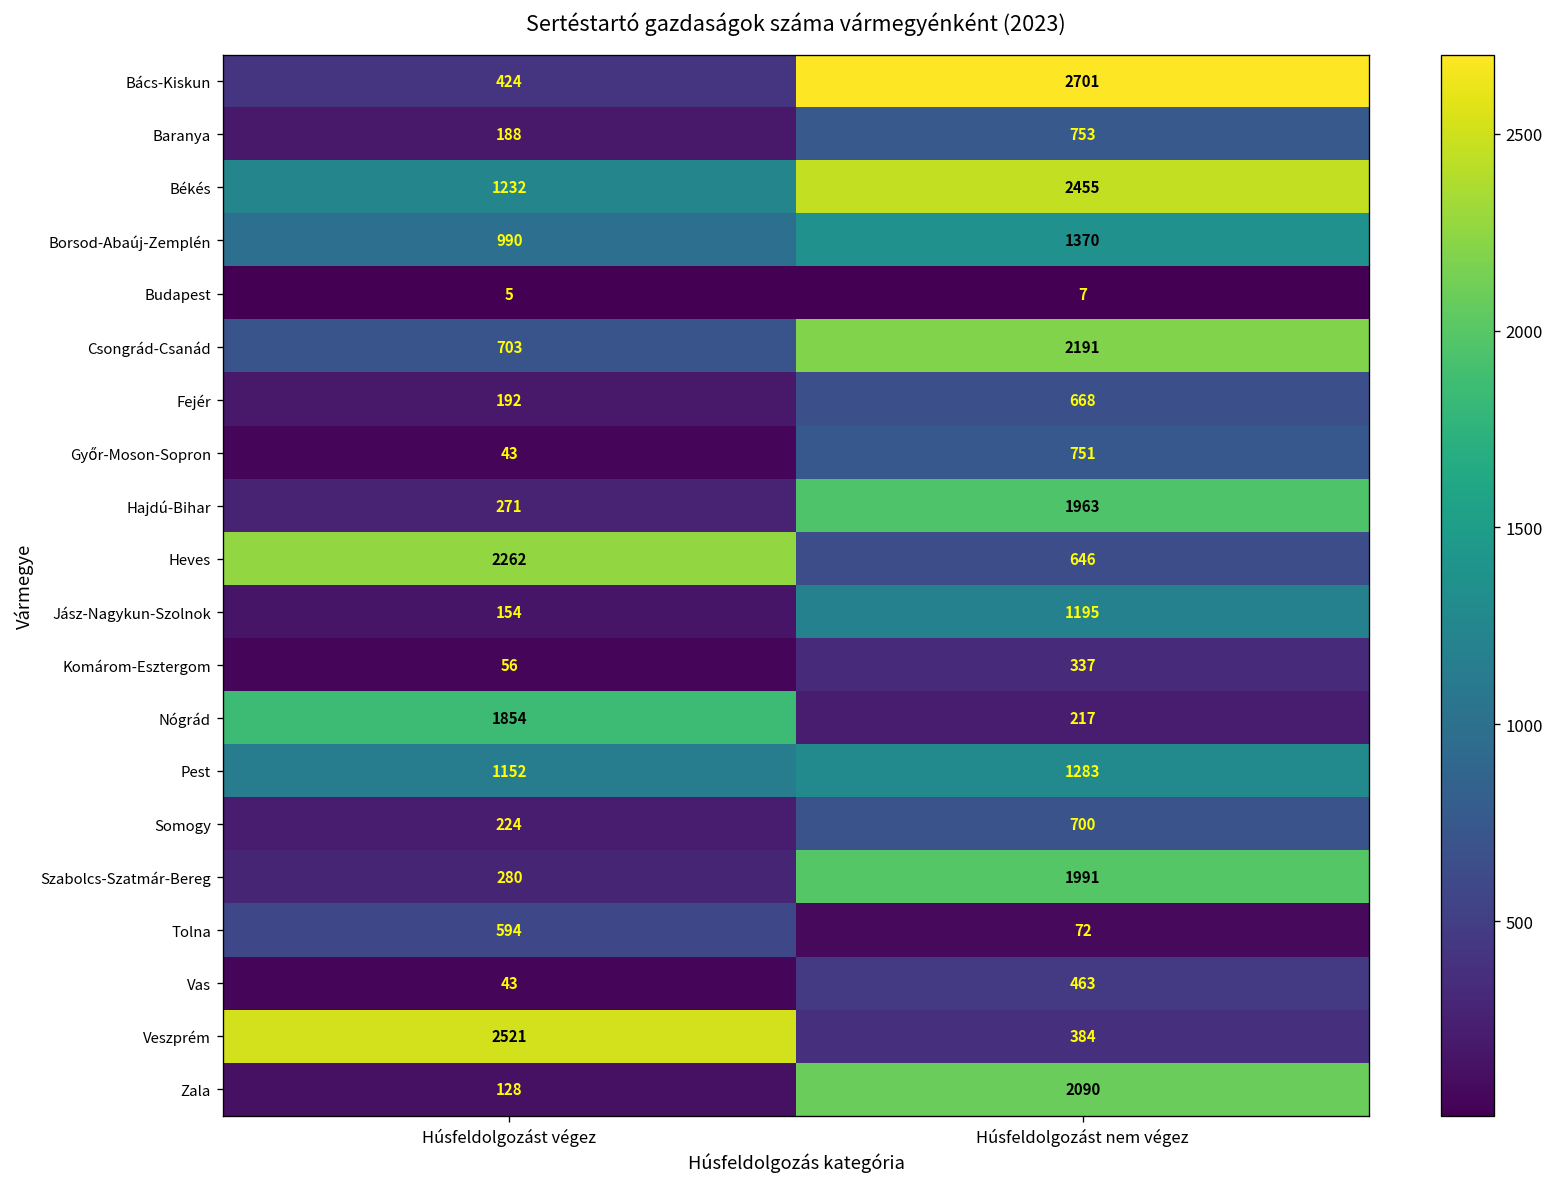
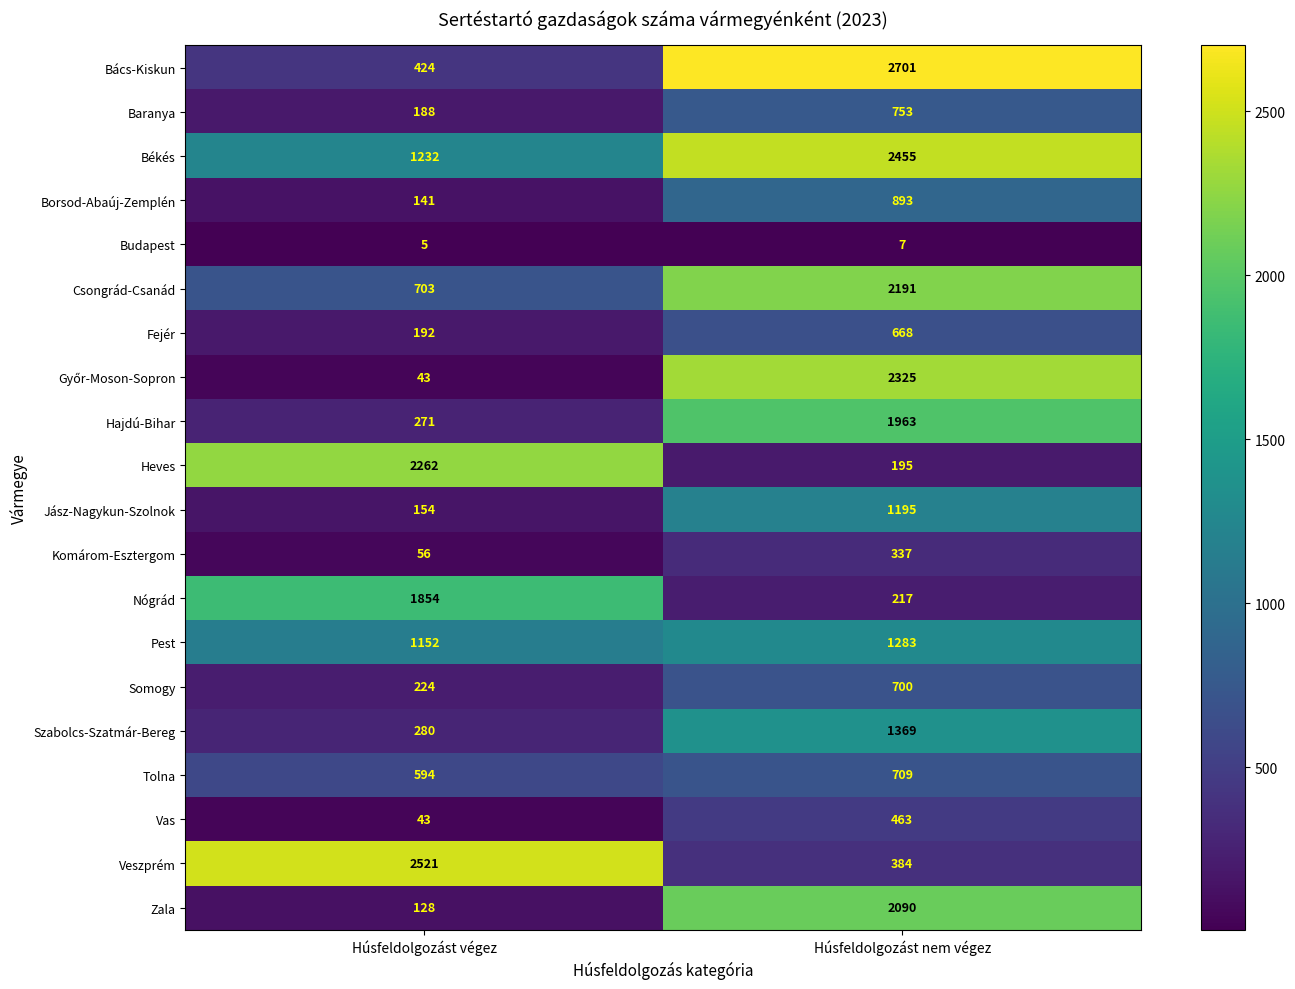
Borsod-Abaúj-Zemplén, Húsfeldolgozást végez: 990 -> 141
Borsod-Abaúj-Zemplén, Húsfeldolgozást nem végez: 1370 -> 893
Győr-Moson-Sopron, Húsfeldolgozást nem végez: 751 -> 2325
Heves, Húsfeldolgozást nem végez: 646 -> 195
Szabolcs-Szatmár-Bereg, Húsfeldolgozást nem végez: 1991 -> 1369
Tolna, Húsfeldolgozást nem végez: 72 -> 709
